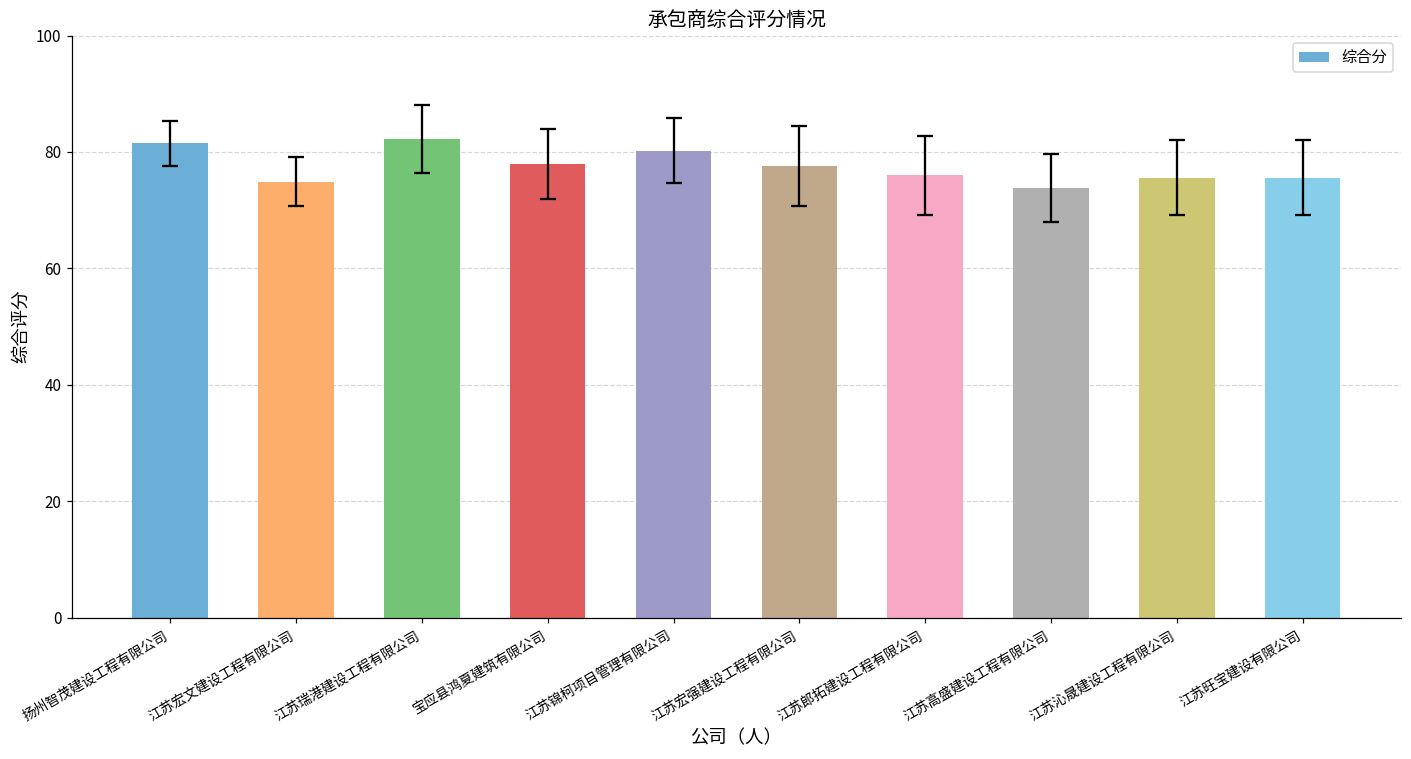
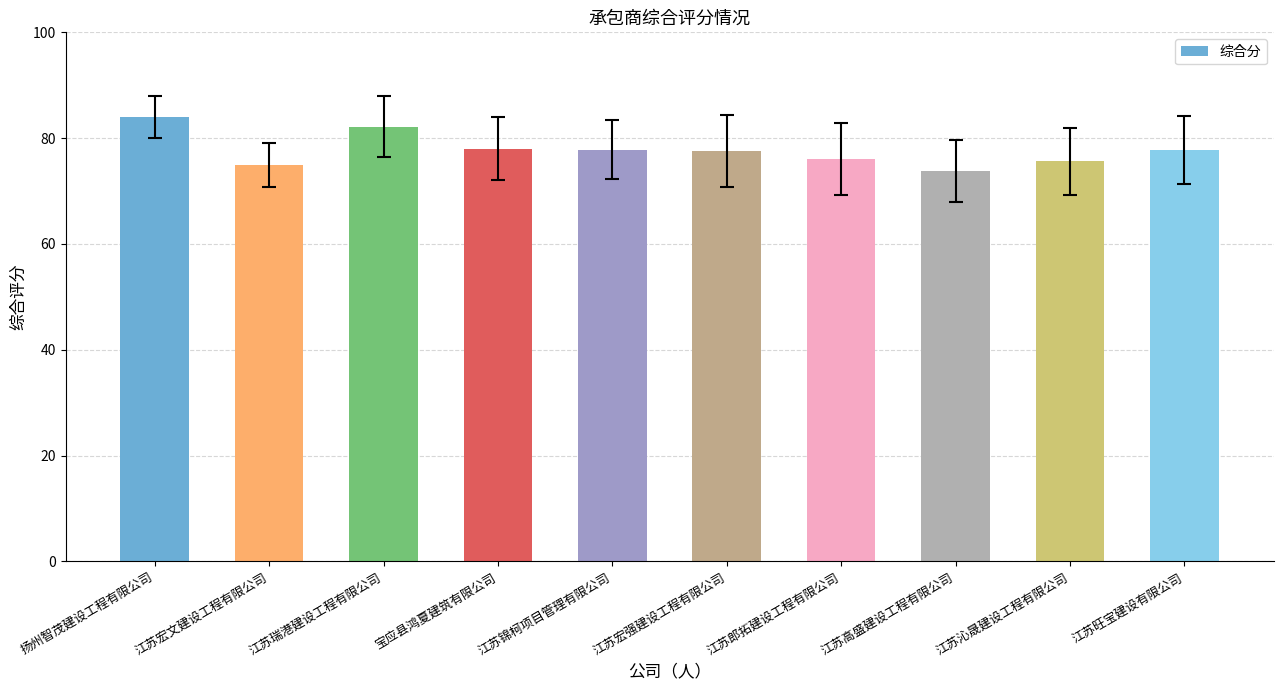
综合分, 扬州智茂建设工程有限公司: 82 -> 84
综合分, 江苏锦柯项目管理有限公司: 80 -> 78
综合分, 江苏旺宝建设有限公司: 76 -> 78
